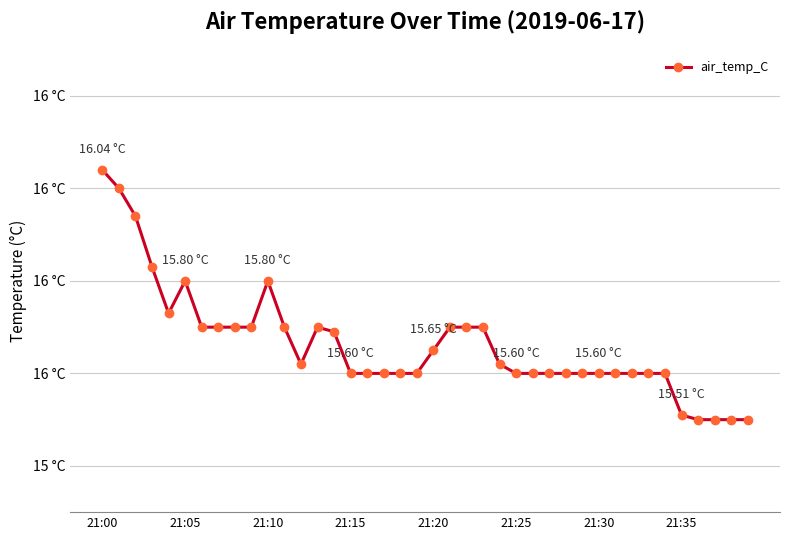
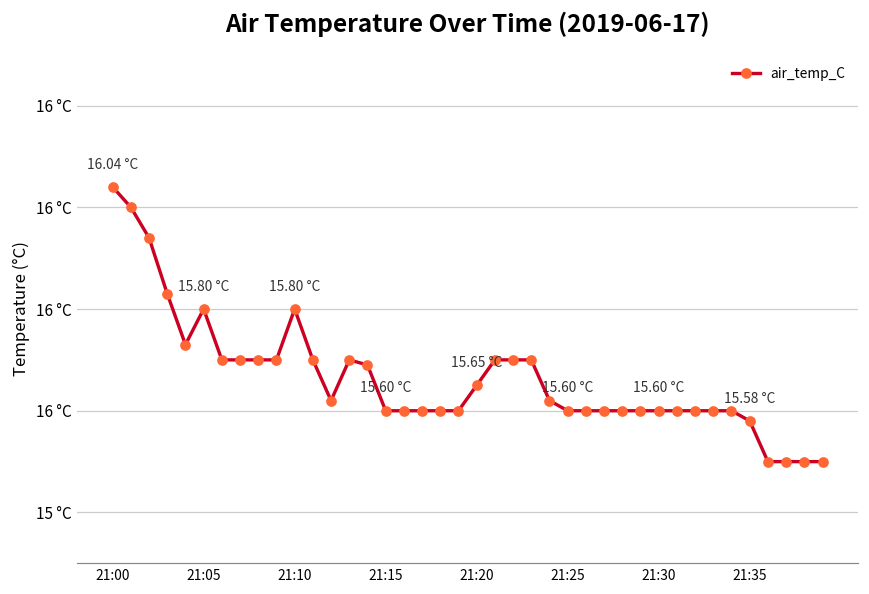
21:35: 15.51 -> 15.58
